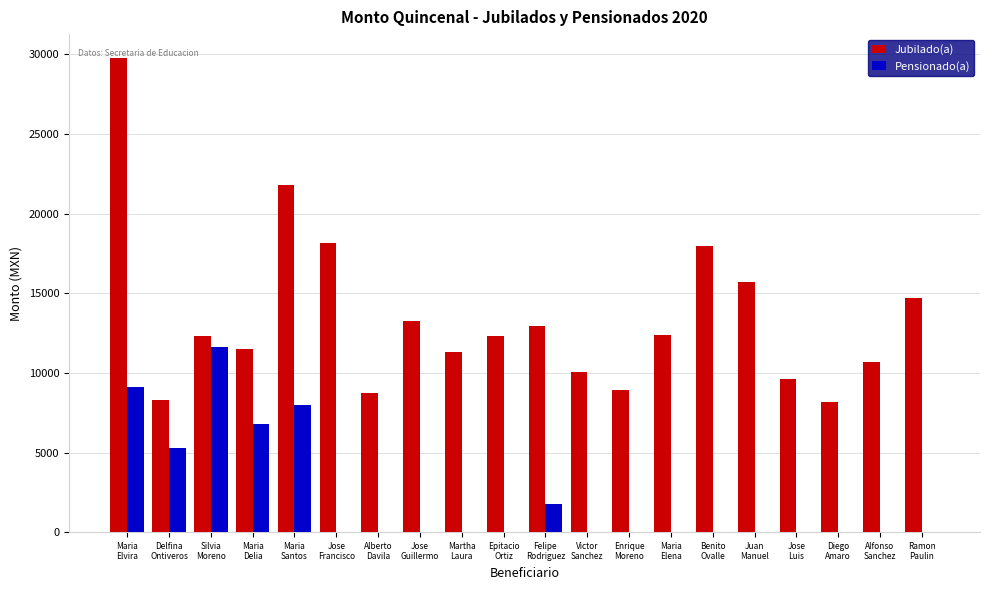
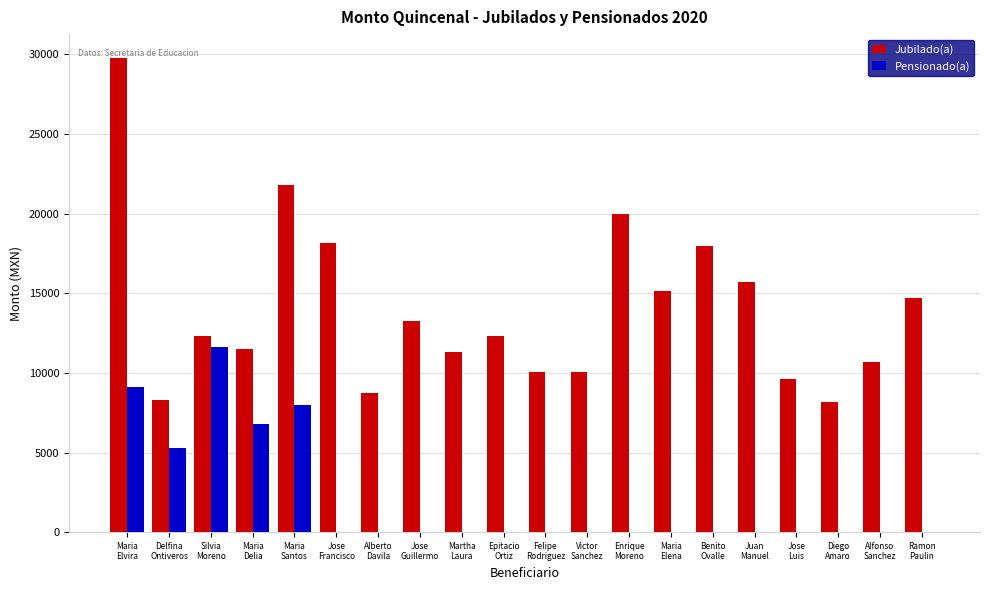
Jubilado(a), Felipe Rodriguez: 12900 -> 10000
Pensionado(a), Felipe Rodriguez: 1800 -> 0
Jubilado(a), Enrique Moreno: 9000 -> 20000
Jubilado(a), Maria Elena: 12400 -> 15200
